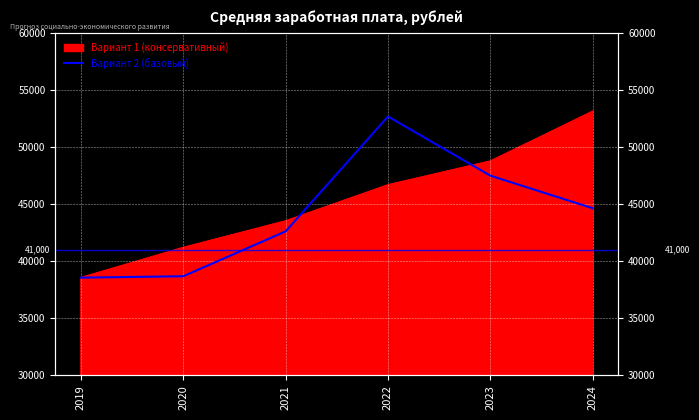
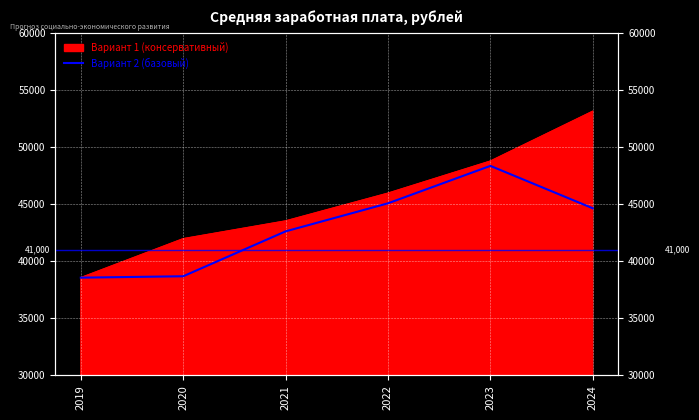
Вариант 1 (консервативный), 2020: 41200 -> 42000
Вариант 1 (консервативный), 2022: 46700 -> 46000
Вариант 2 (базовый), 2022: 52700 -> 45100
Вариант 2 (базовый), 2023: 47500 -> 48400
